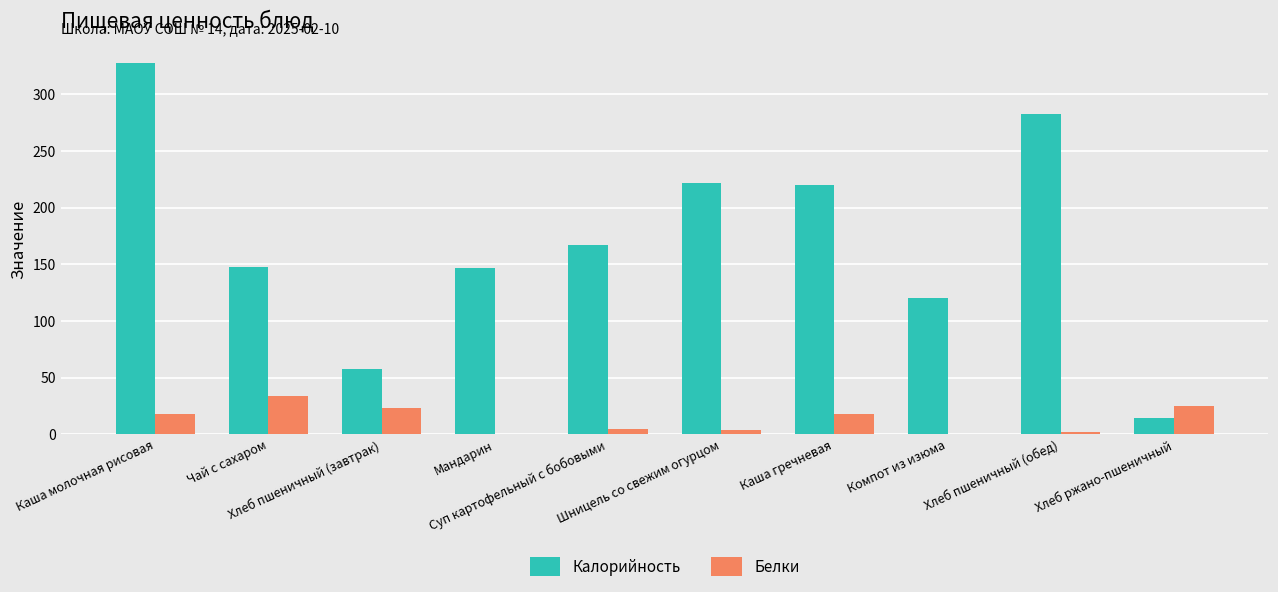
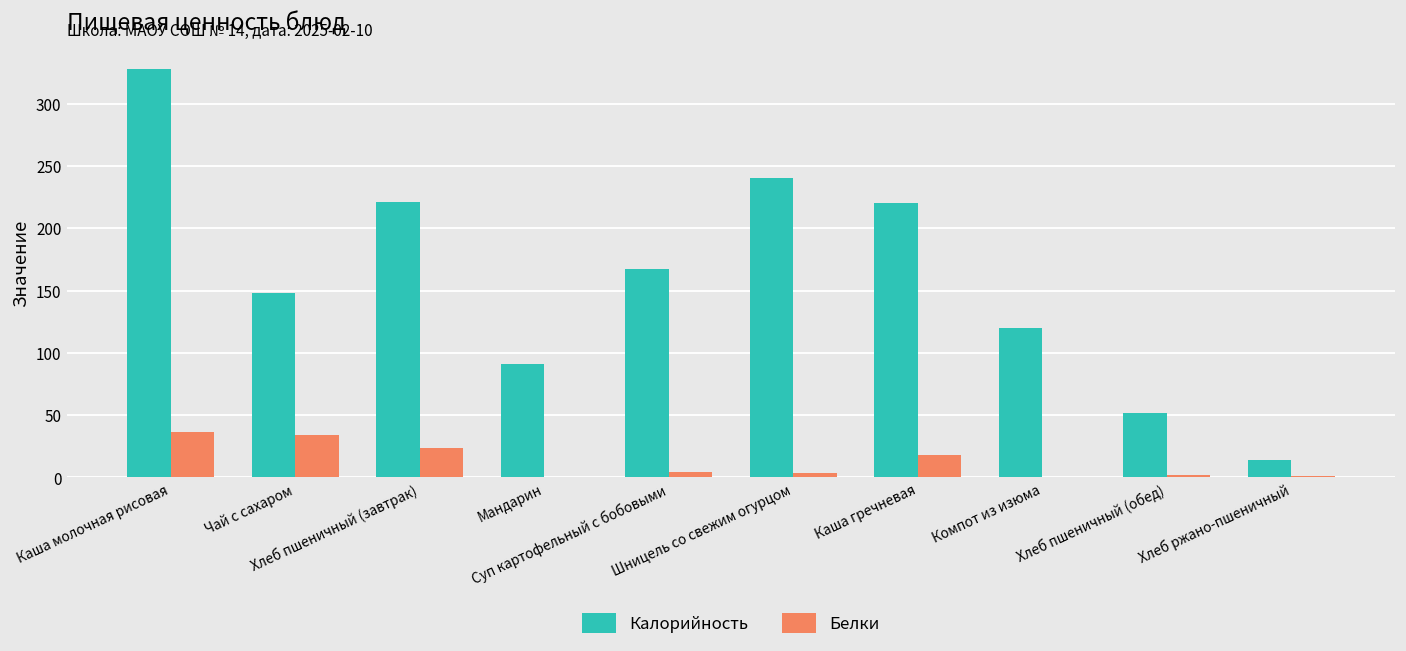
Белки, Каша молочная рисовая: 18 -> 36
Калорийность, Хлеб пшеничный (завтрак): 58 -> 221
Калорийность, Мандарин: 147 -> 91
Калорийность, Шницель со свежим огурцом: 222 -> 240
Калорийность, Хлеб пшеничный (обед): 283 -> 52
Белки, Хлеб ржано-пшеничный: 25 -> 1
